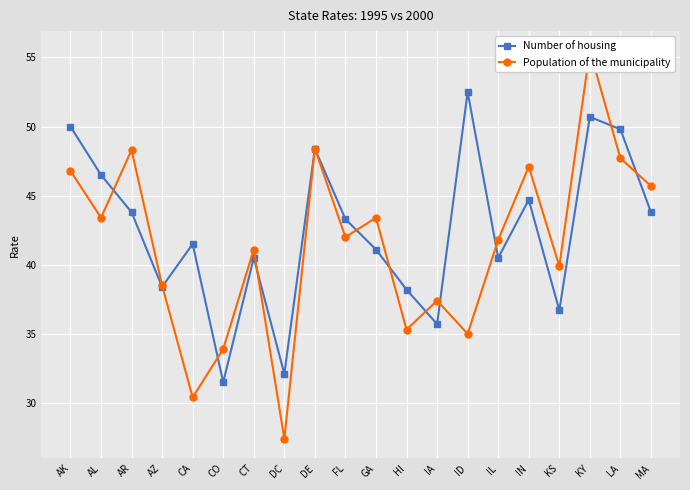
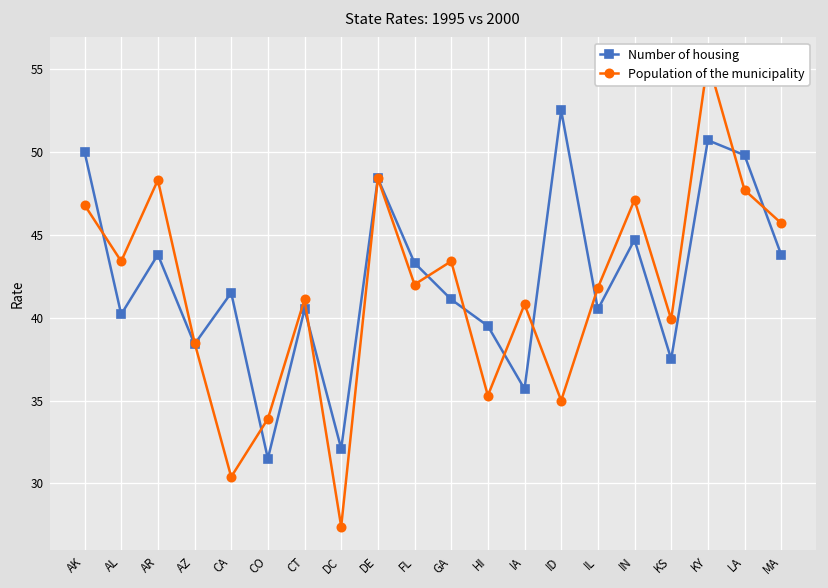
Number of housing, AL: 46.5 -> 40.2
Number of housing, HI: 38.2 -> 39.5
Population of the municipality, IA: 37.4 -> 40.8
Number of housing, KS: 36.7 -> 37.5
